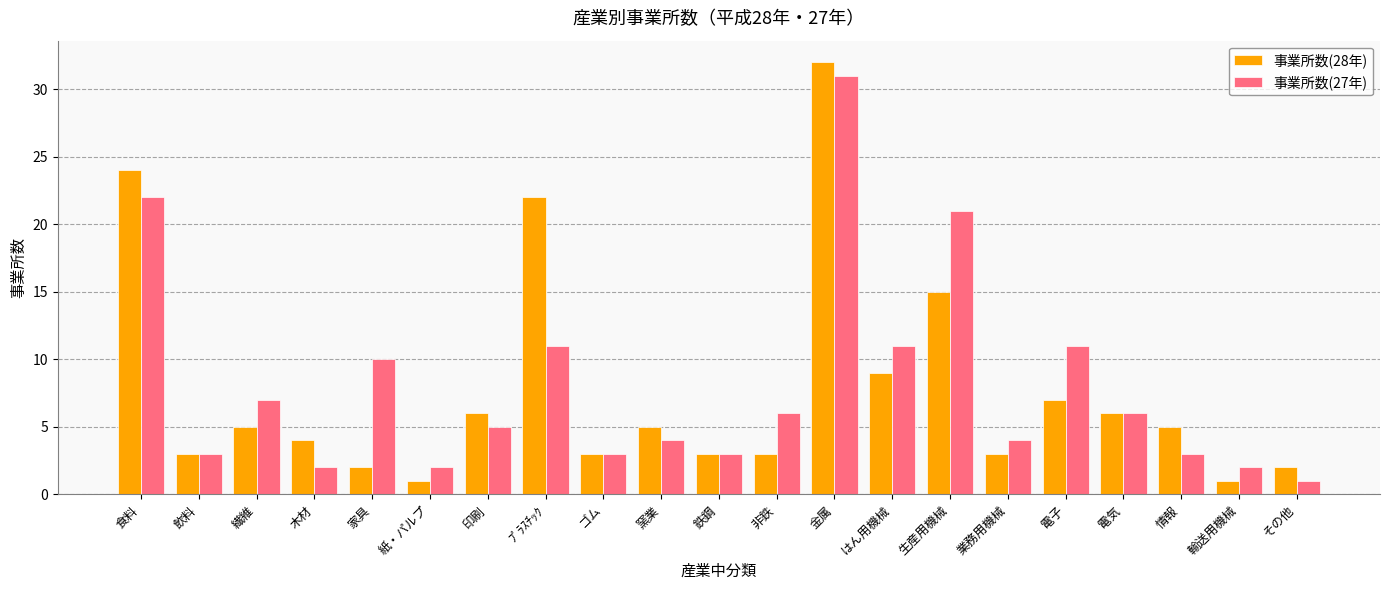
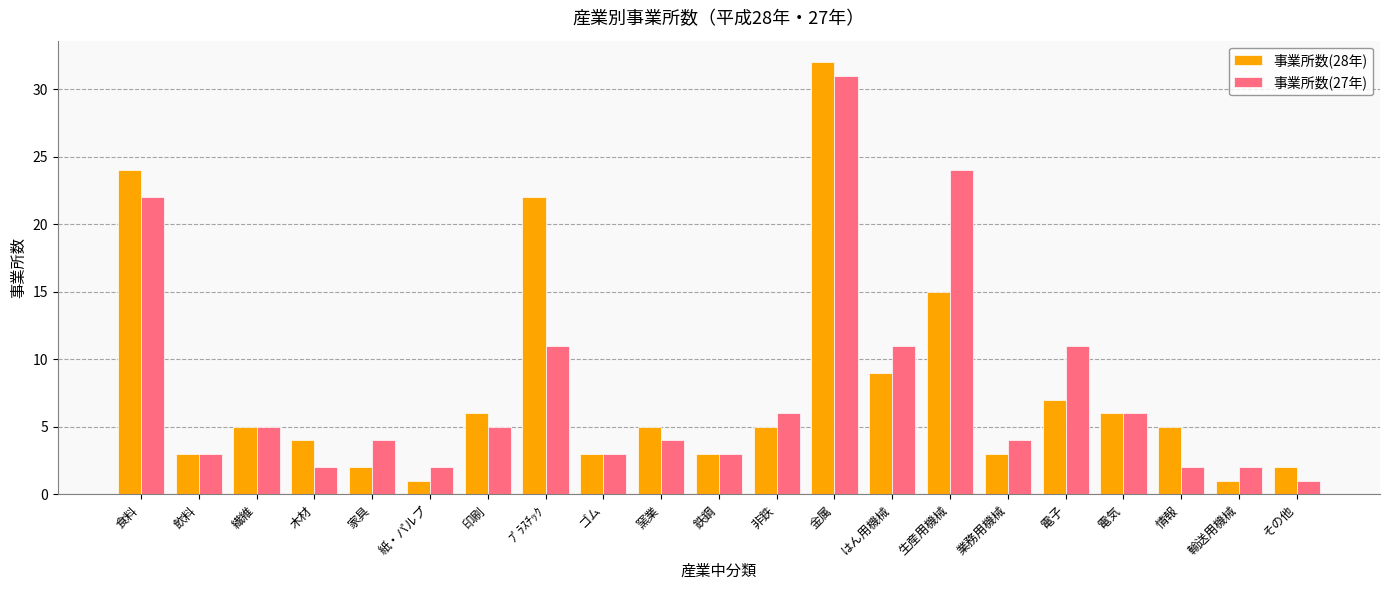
事業所数(27年), 繊維: 7 -> 5
事業所数(27年), 家具: 10 -> 4
事業所数(28年), 非鉄: 3 -> 5
事業所数(27年), 生産用機械: 21 -> 24
事業所数(27年), 情報: 3 -> 2
